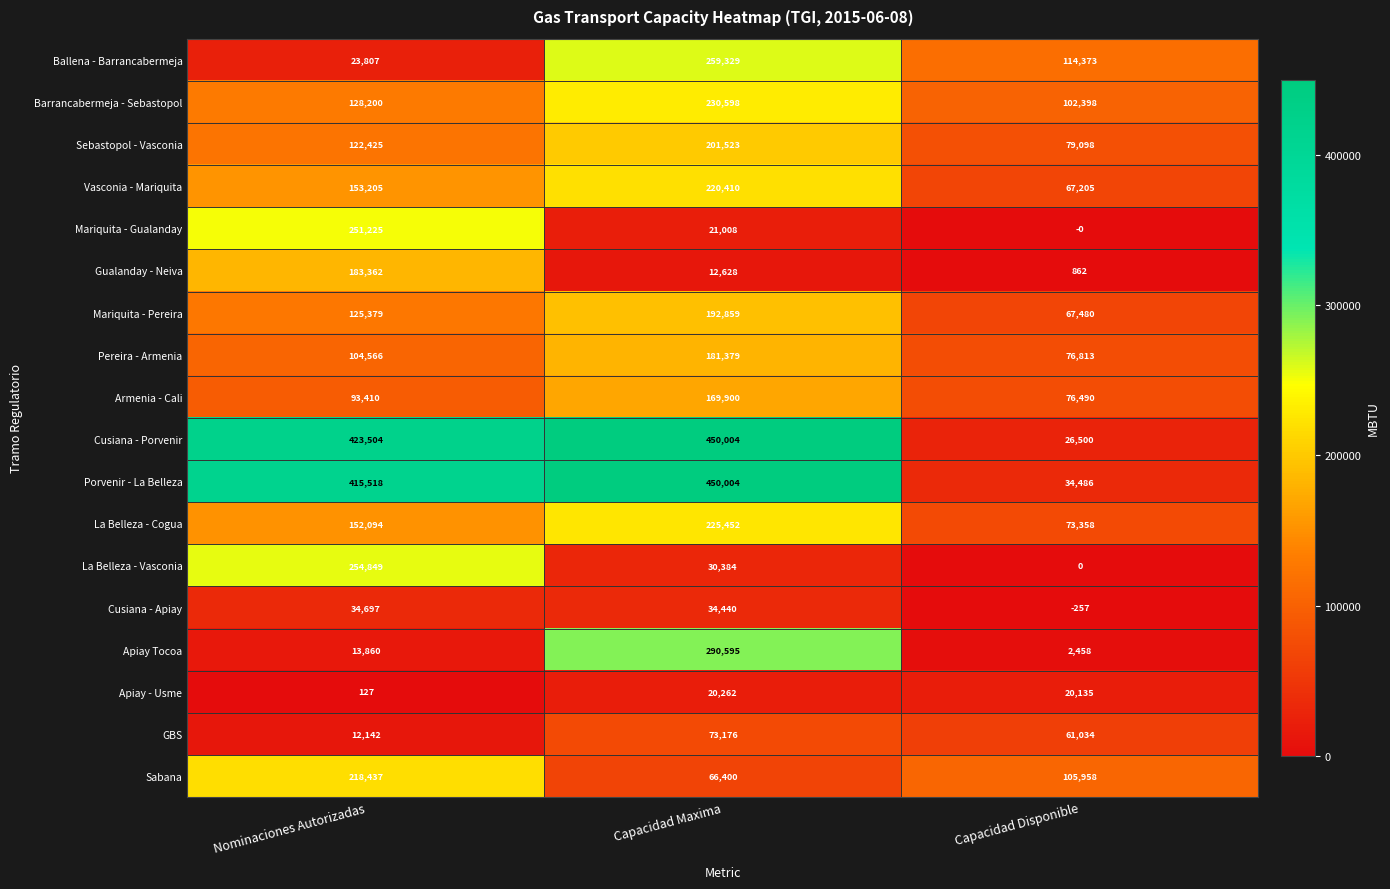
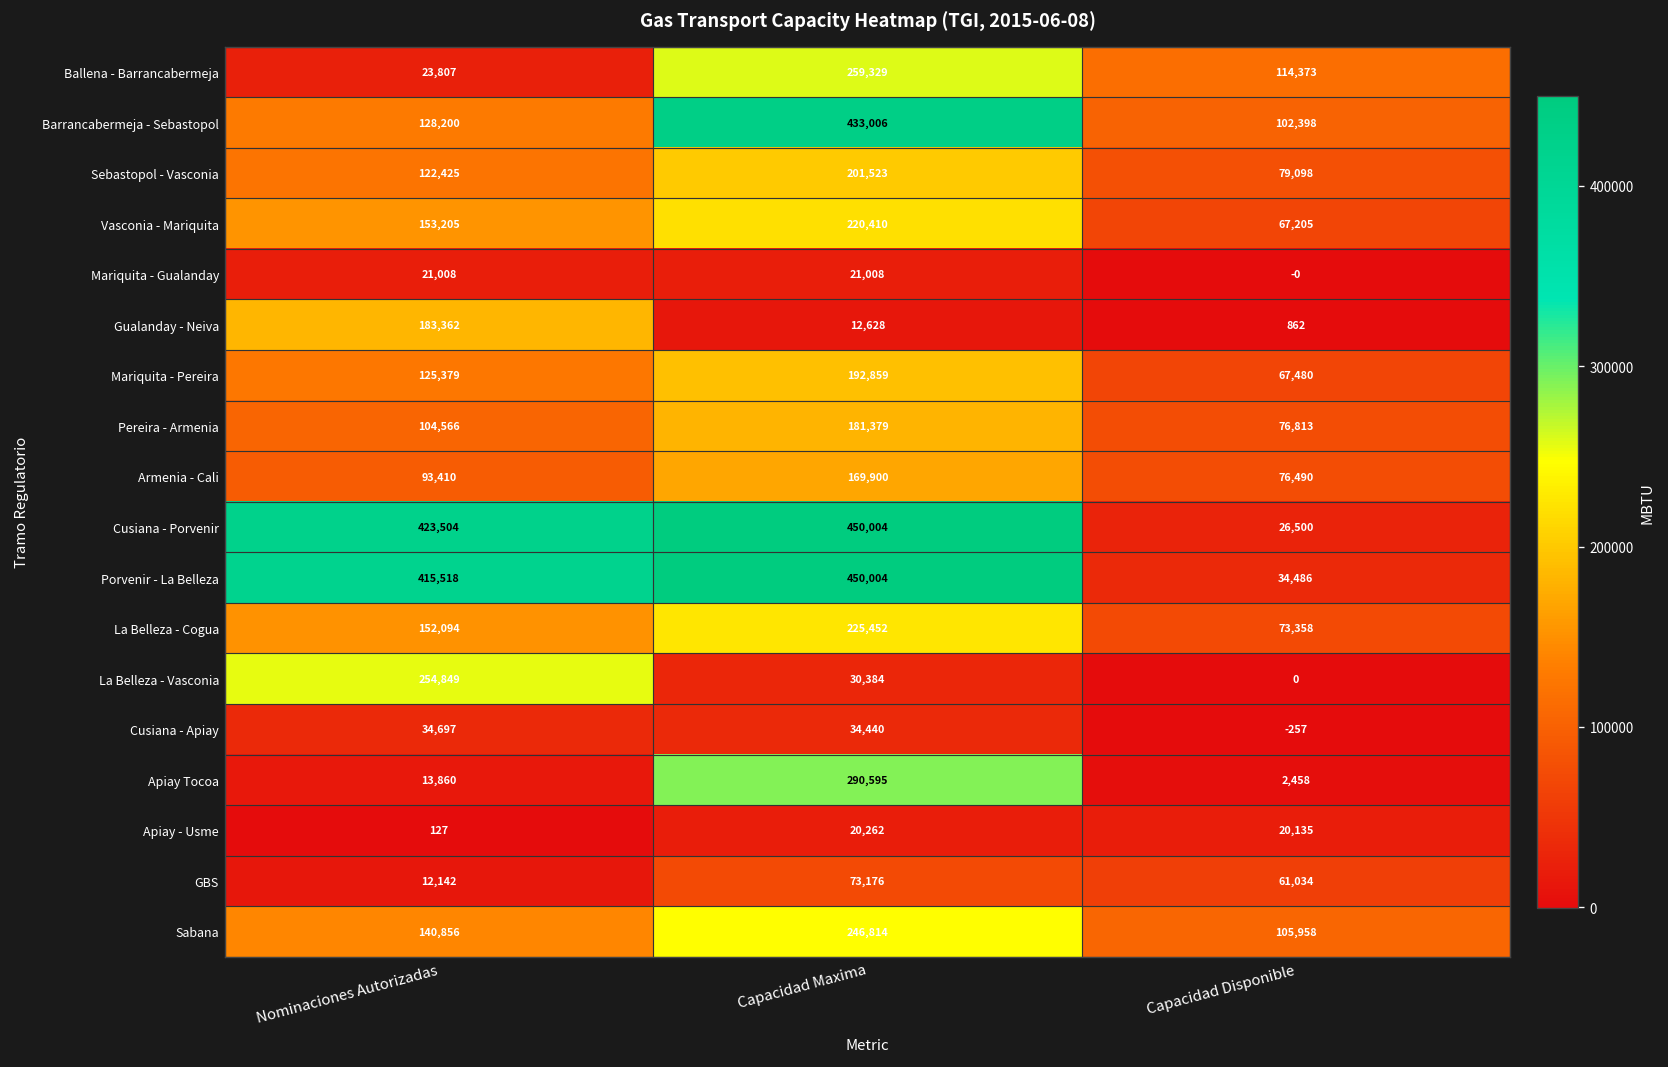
Barrancabermeja - Sebastopol, Capacidad Maxima: 230,598 -> 433,006
Mariquita - Gualanday, Nominaciones Autorizadas: 251,225 -> 21,008
Sabana, Nominaciones Autorizadas: 218,437 -> 140,856
Sabana, Capacidad Maxima: 66,400 -> 246,814
